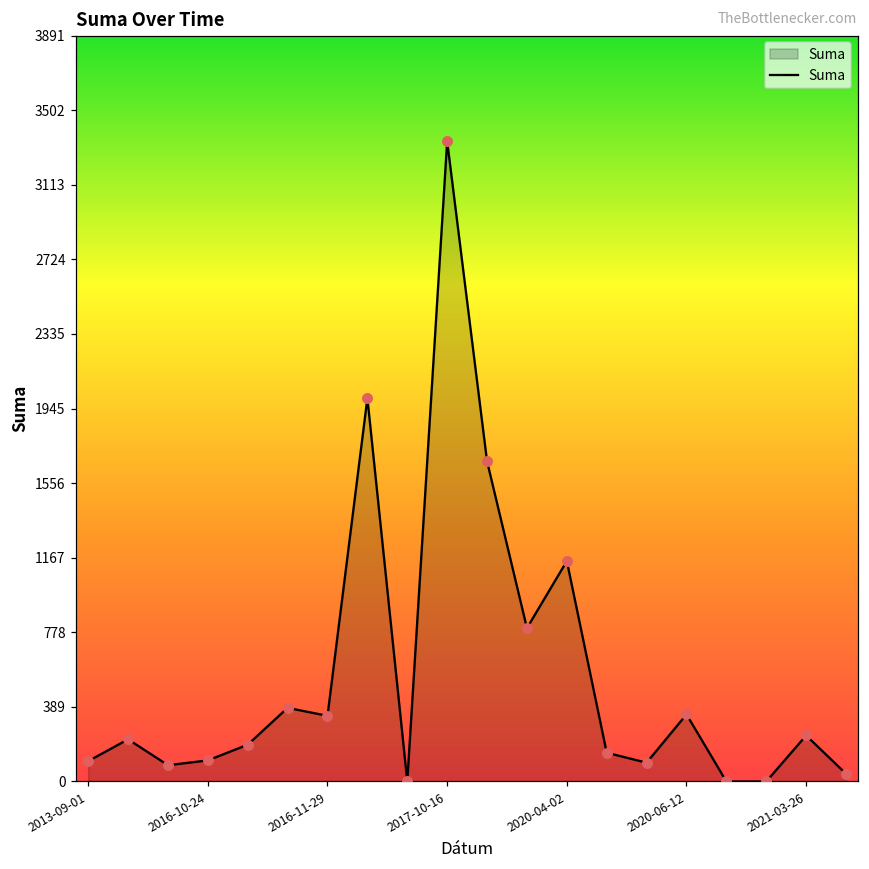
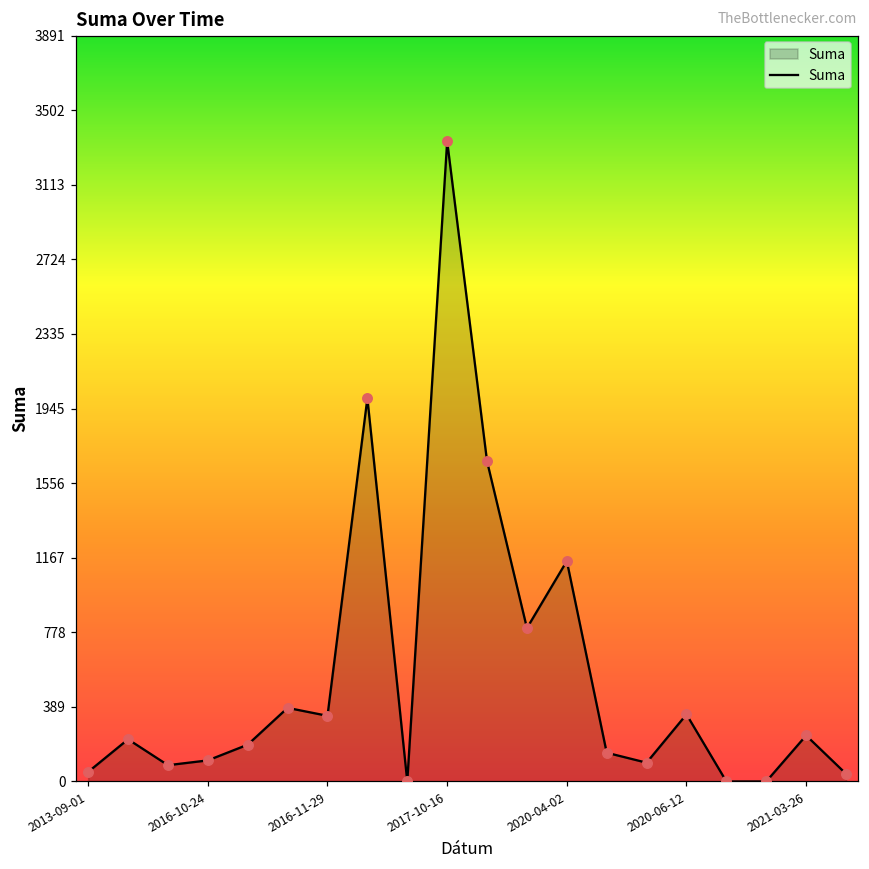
2013-09-01: 110 -> 50
